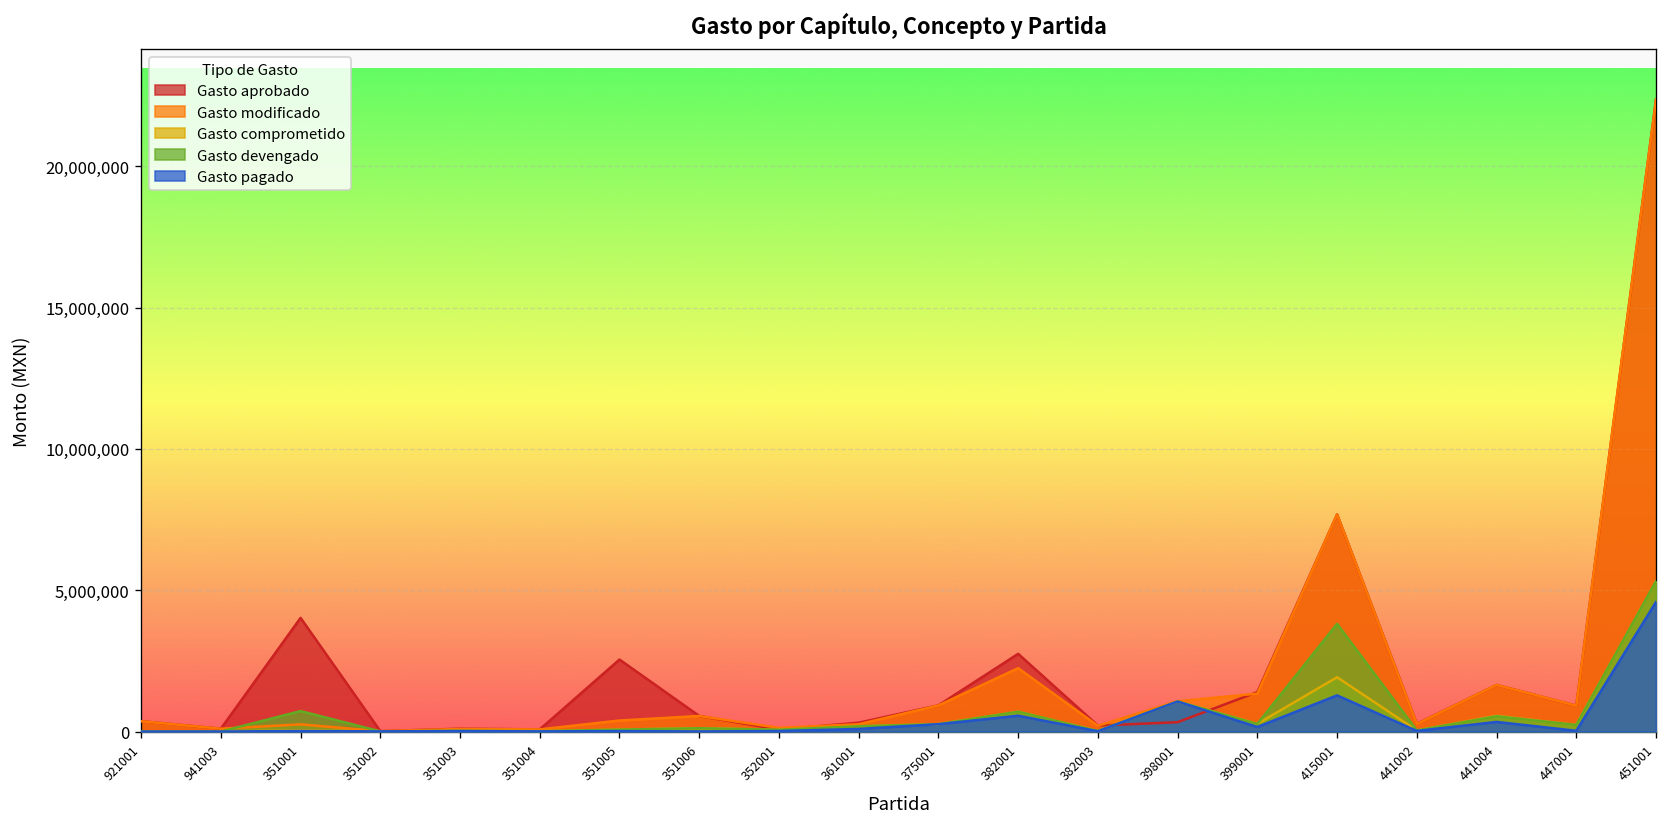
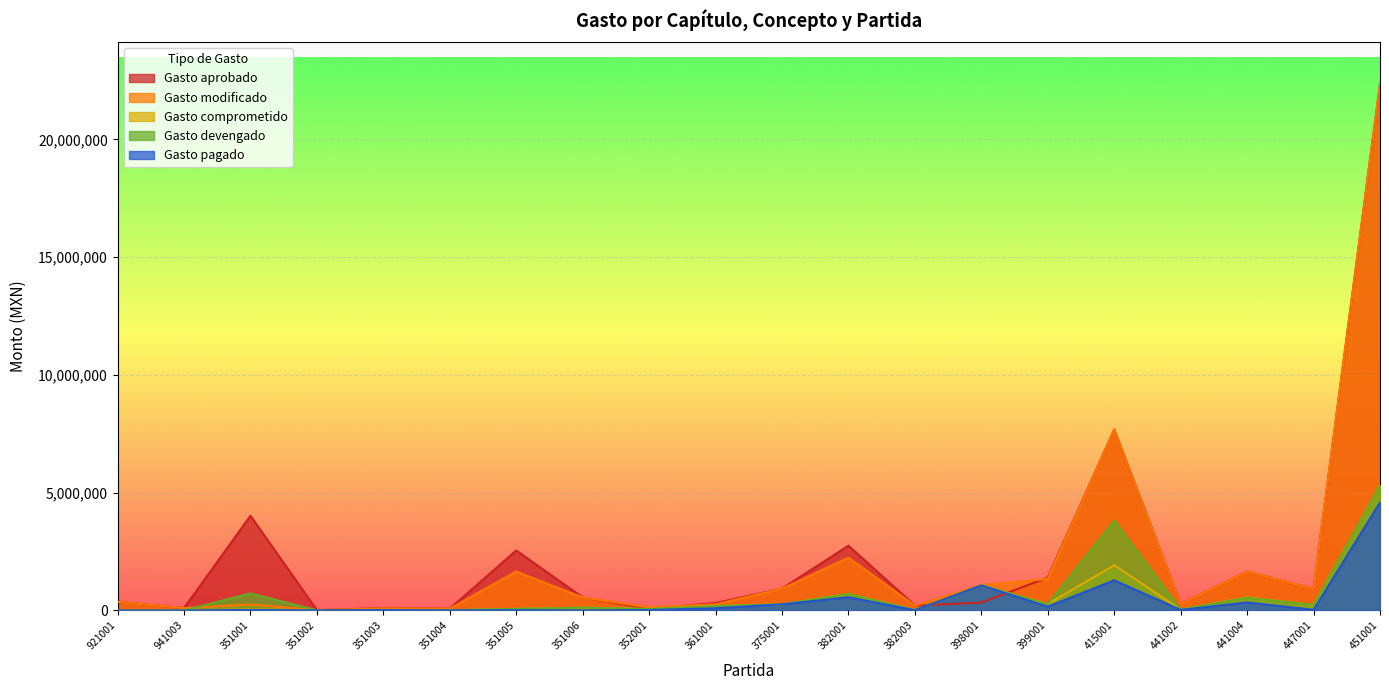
Gasto modificado, 351005: 400,000 -> 1,700,000
